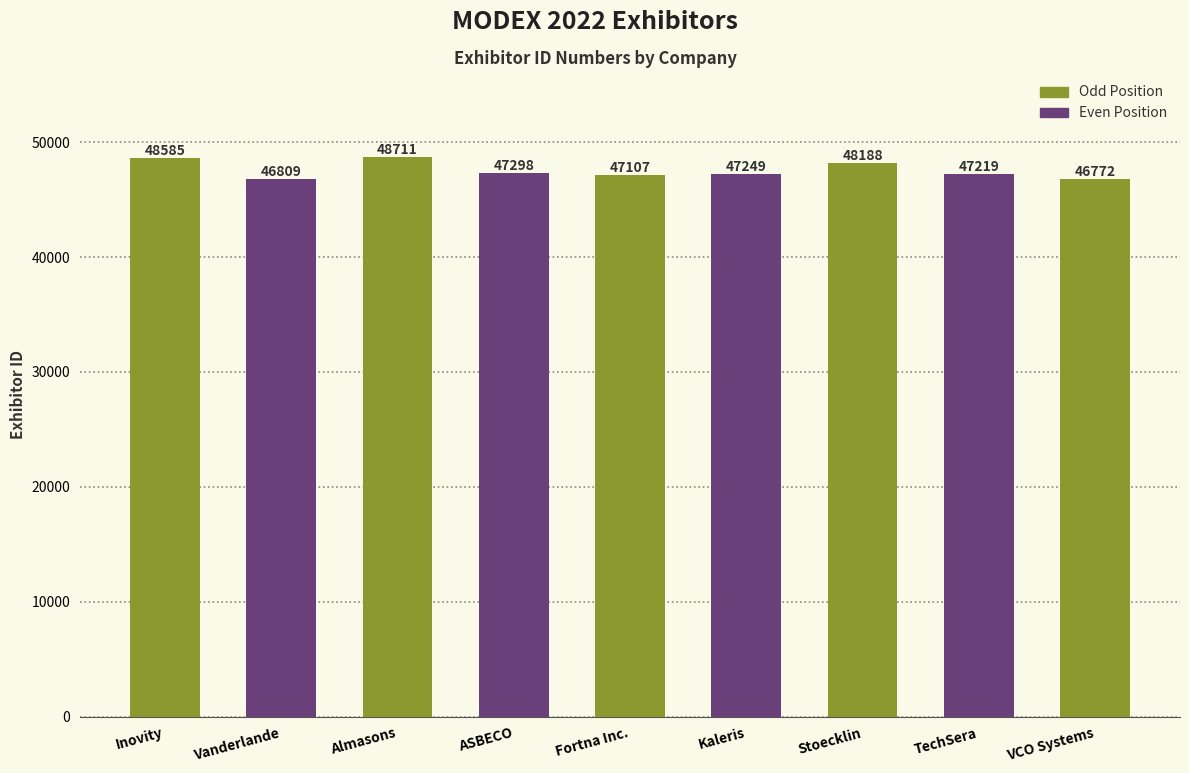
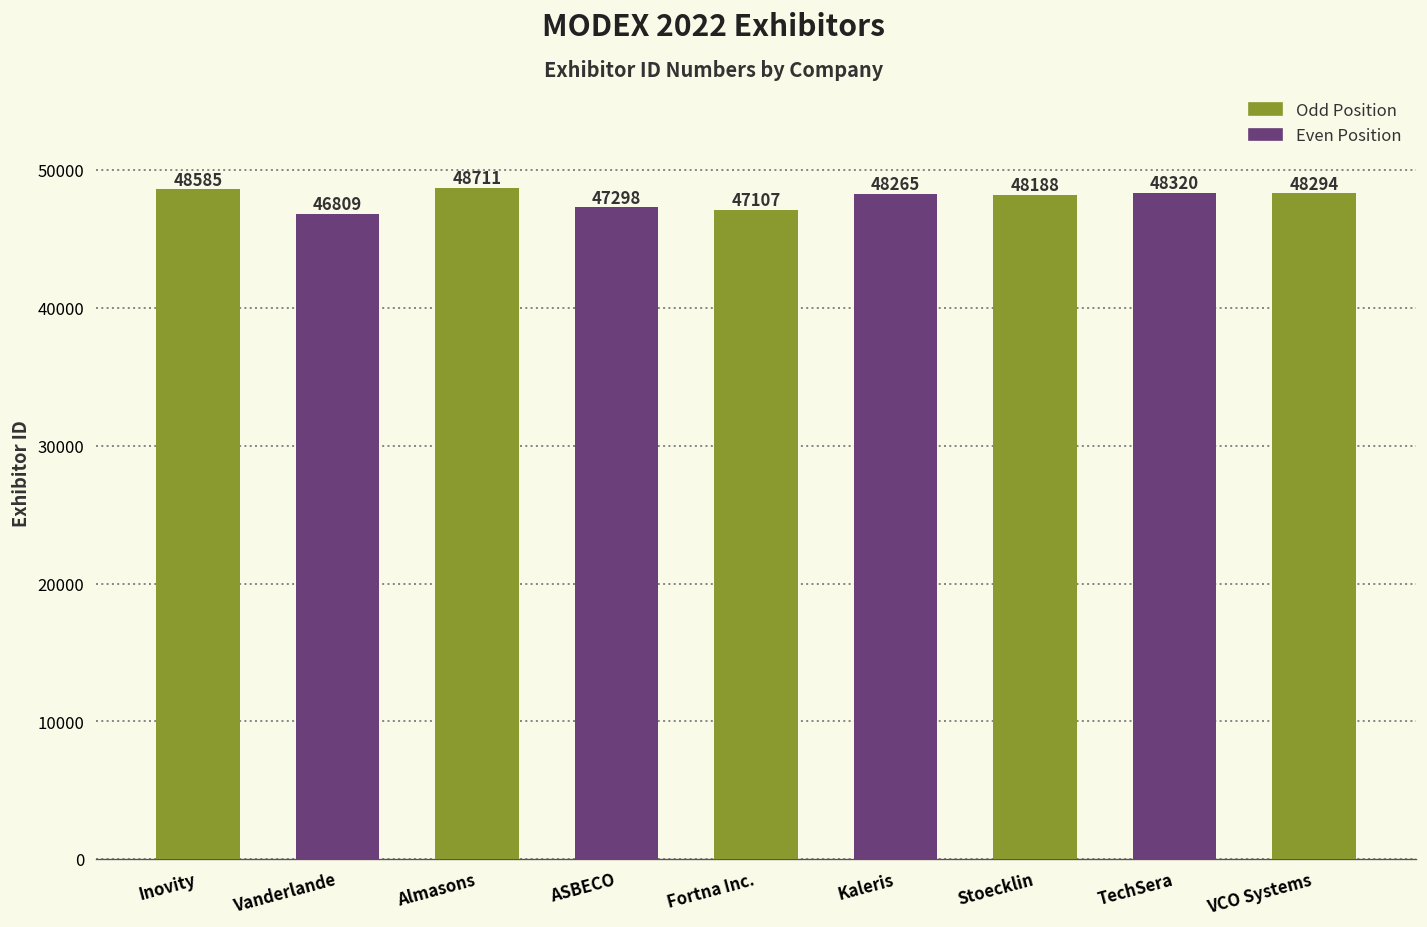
Kaleris: 47249 -> 48265
TechSera: 47219 -> 48320
VCO Systems: 46772 -> 48294
